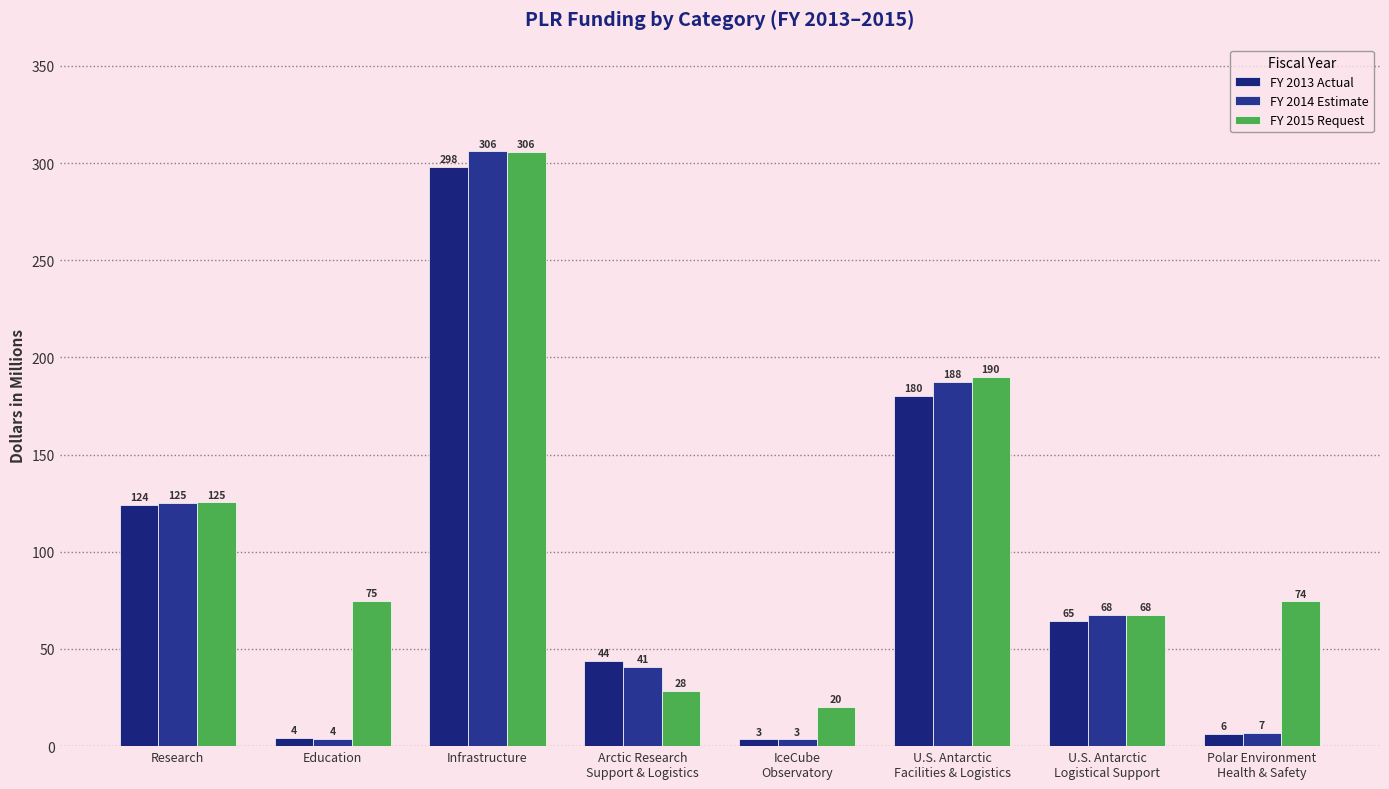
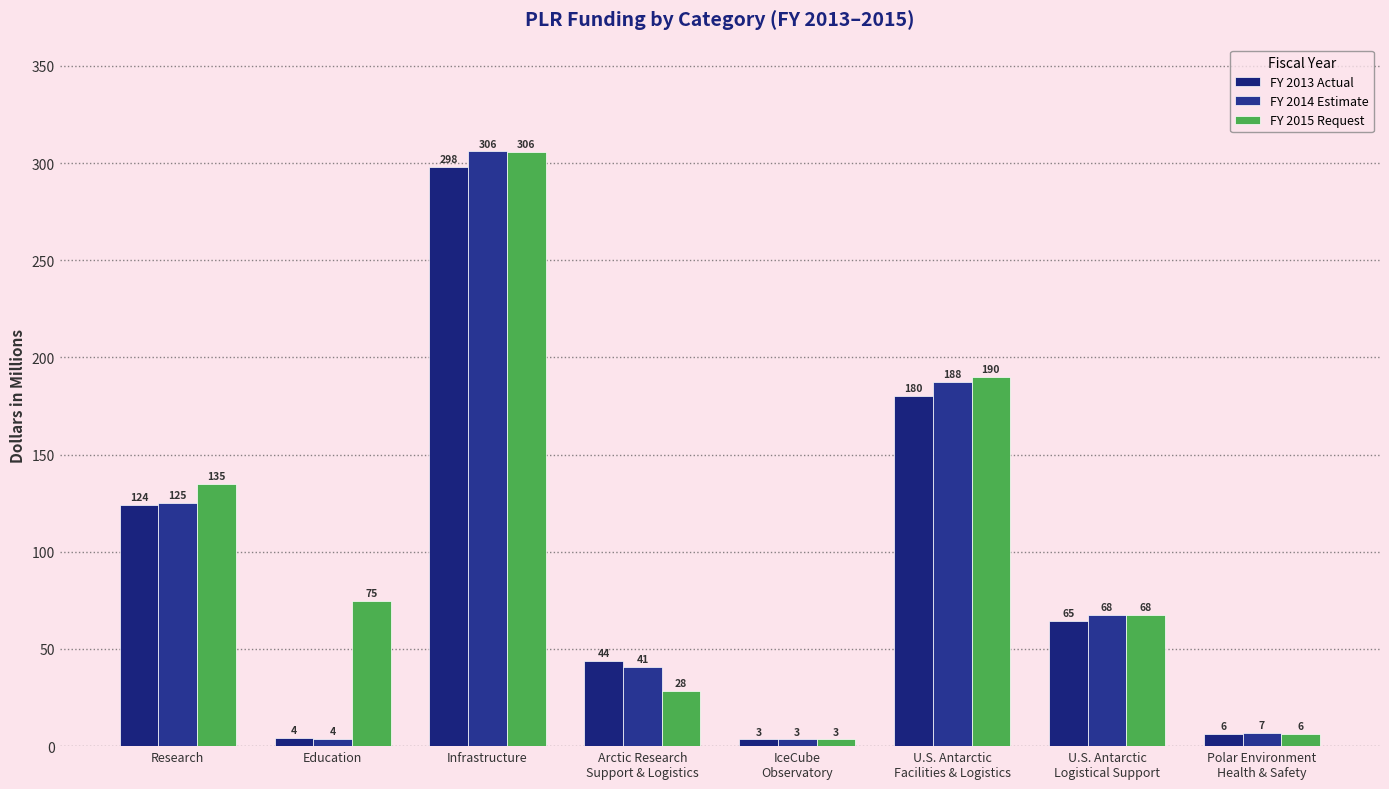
FY 2015 Request, Research: 125 -> 135
FY 2015 Request, IceCube Observatory: 20 -> 3
FY 2015 Request, Polar Environment Health & Safety: 74 -> 6
